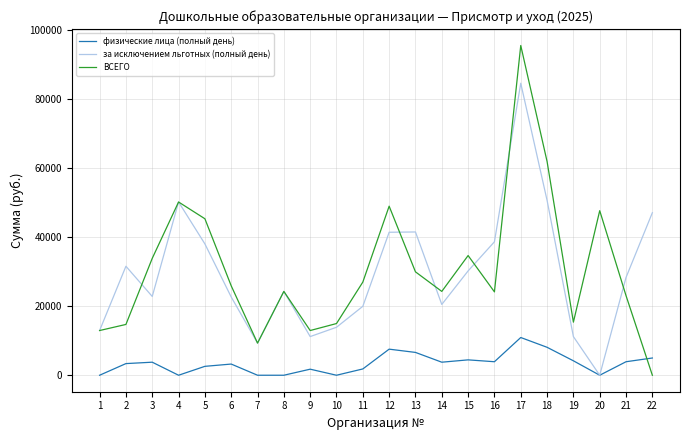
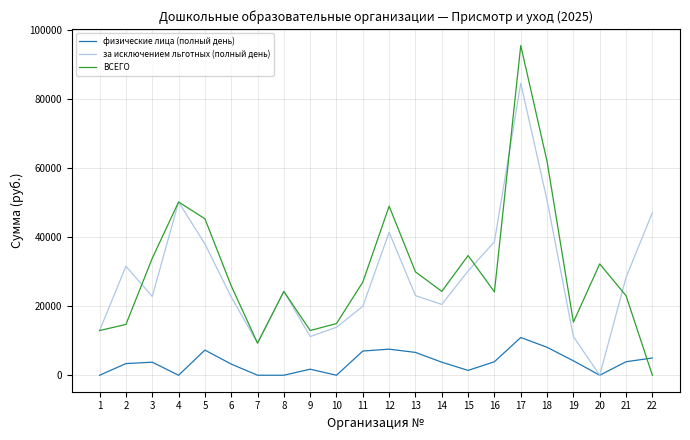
физические лица (полный день), 5: 3000 -> 7000
физические лица (полный день), 11: 2000 -> 7000
за исключением льготных (полный день), 13: 42000 -> 23000
физические лица (полный день), 15: 4000 -> 1000
ВСЕГО, 20: 48000 -> 32000
